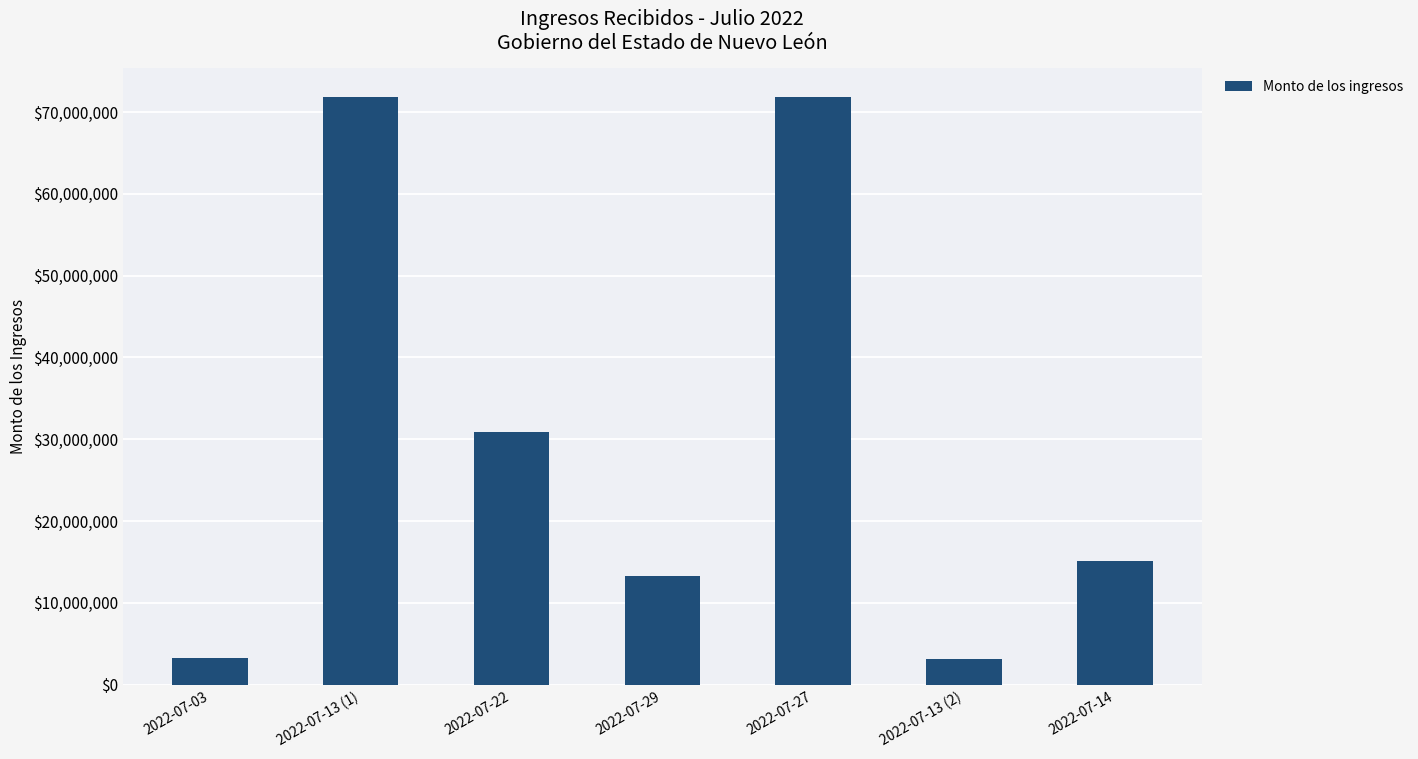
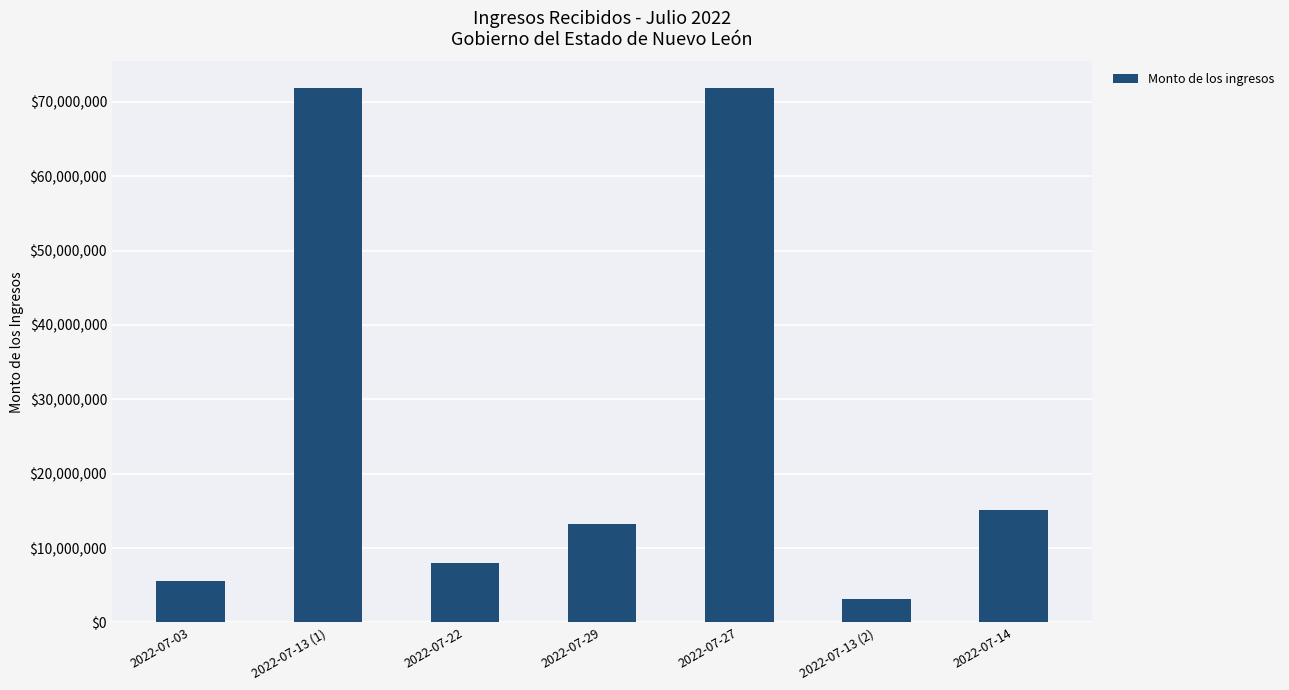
2022-07-03: $3,000,000 -> $6,000,000
2022-07-22: $31,000,000 -> $8,000,000
